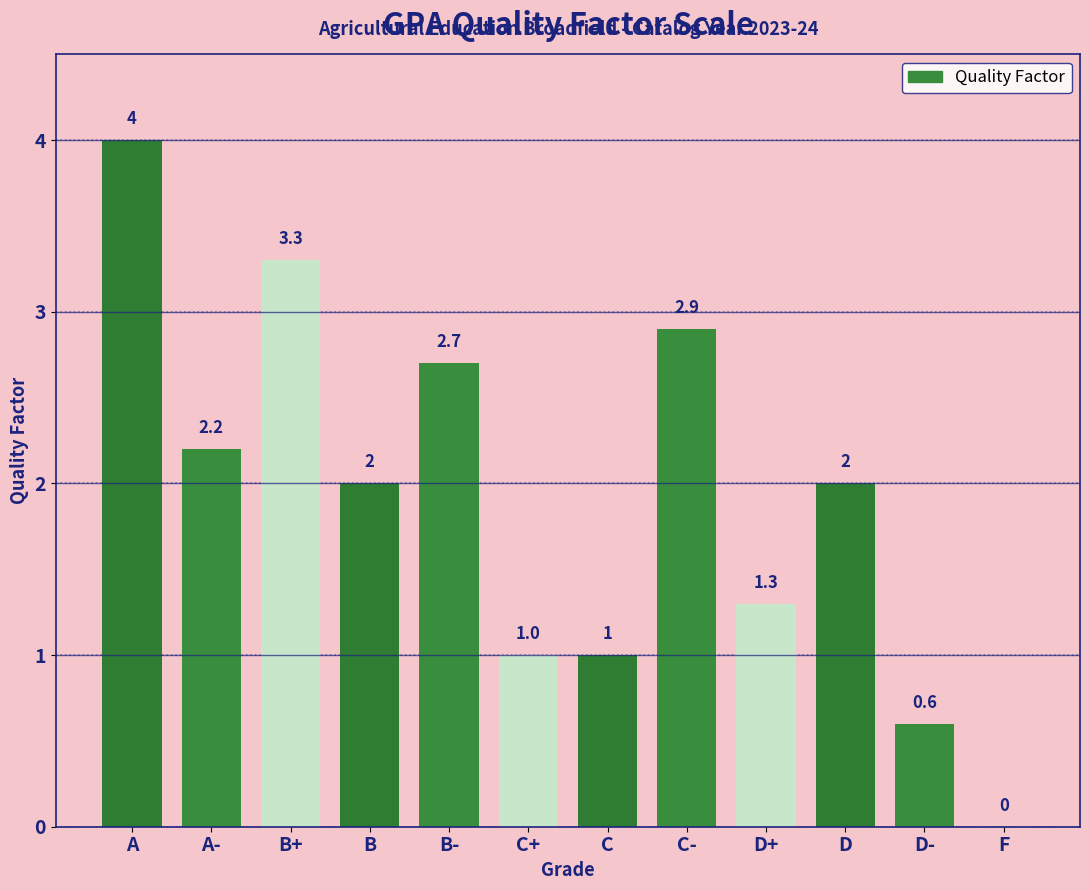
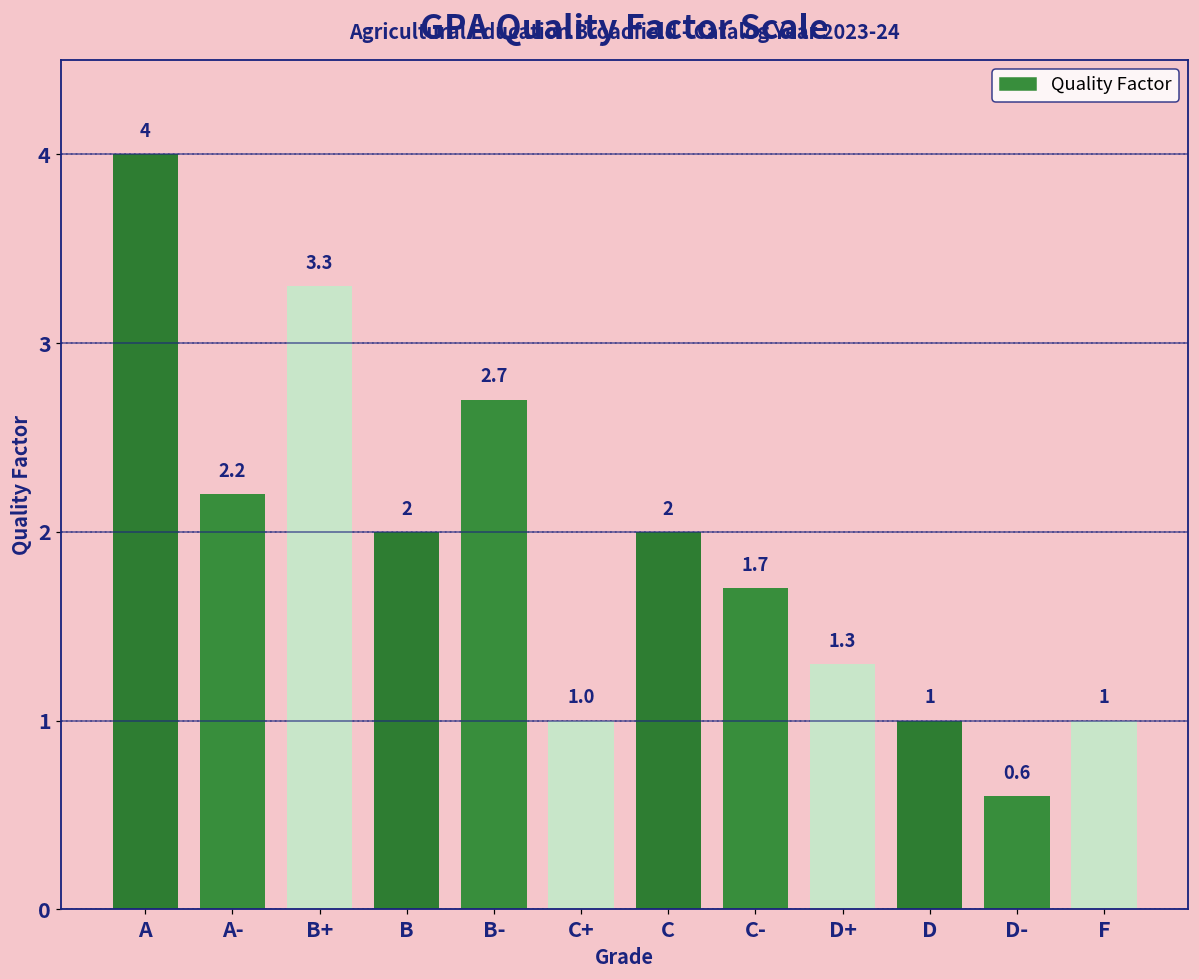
C: 1 -> 2
C-: 2.9 -> 1.7
D: 2 -> 1
F: 0 -> 1
